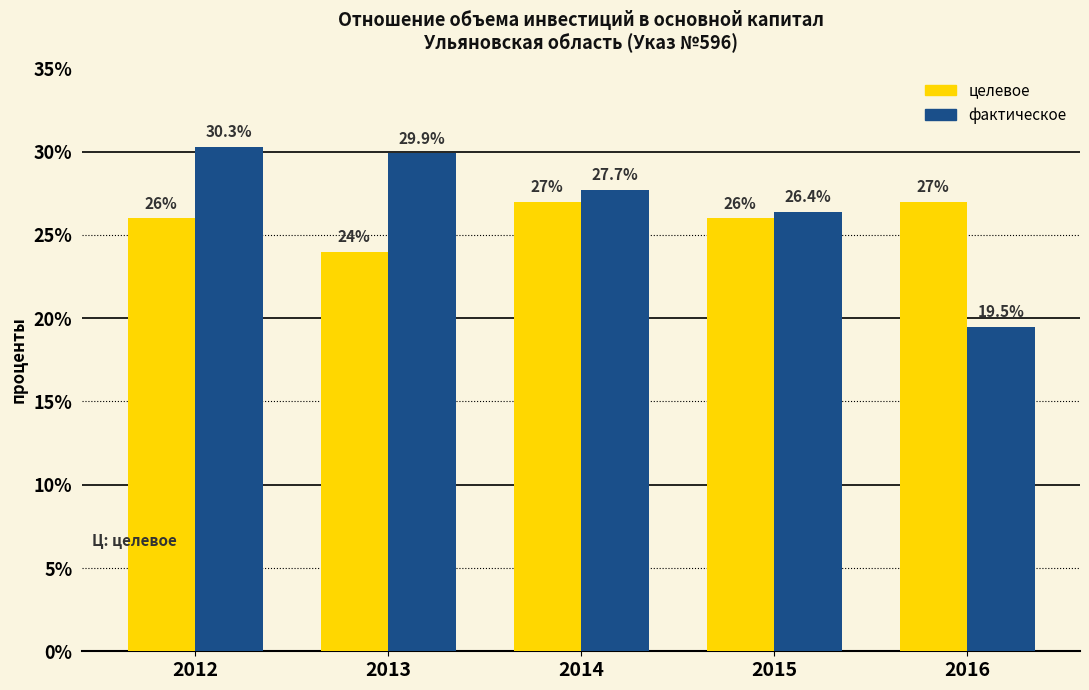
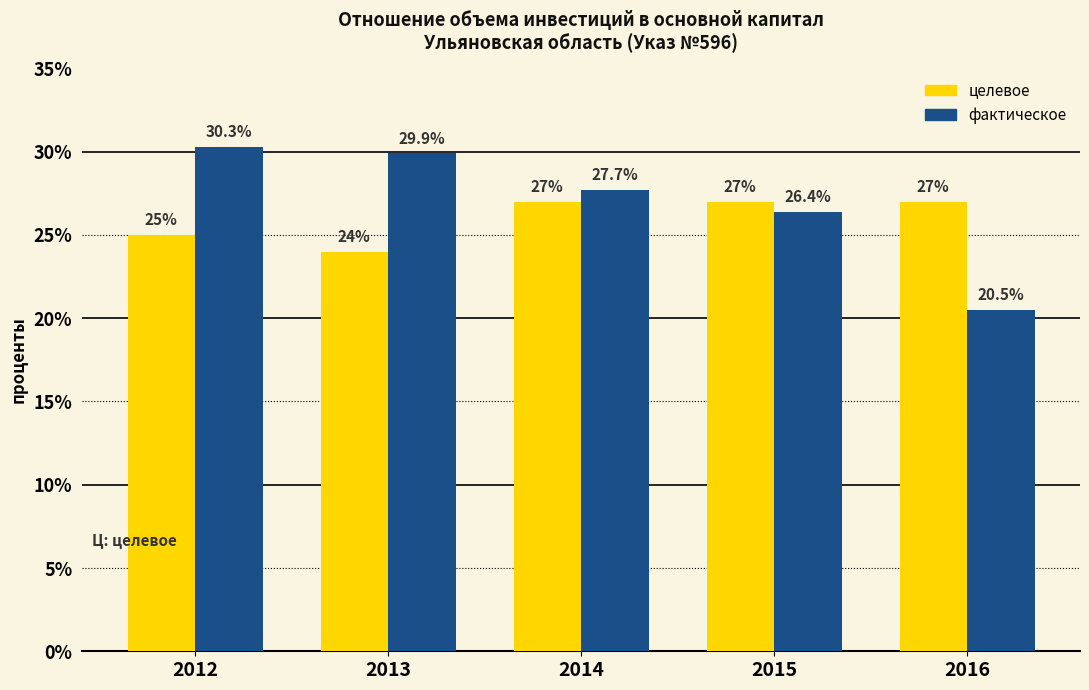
целевое, 2012: 26% -> 25%
целевое, 2015: 26% -> 27%
фактическое, 2016: 19.5% -> 20.5%
